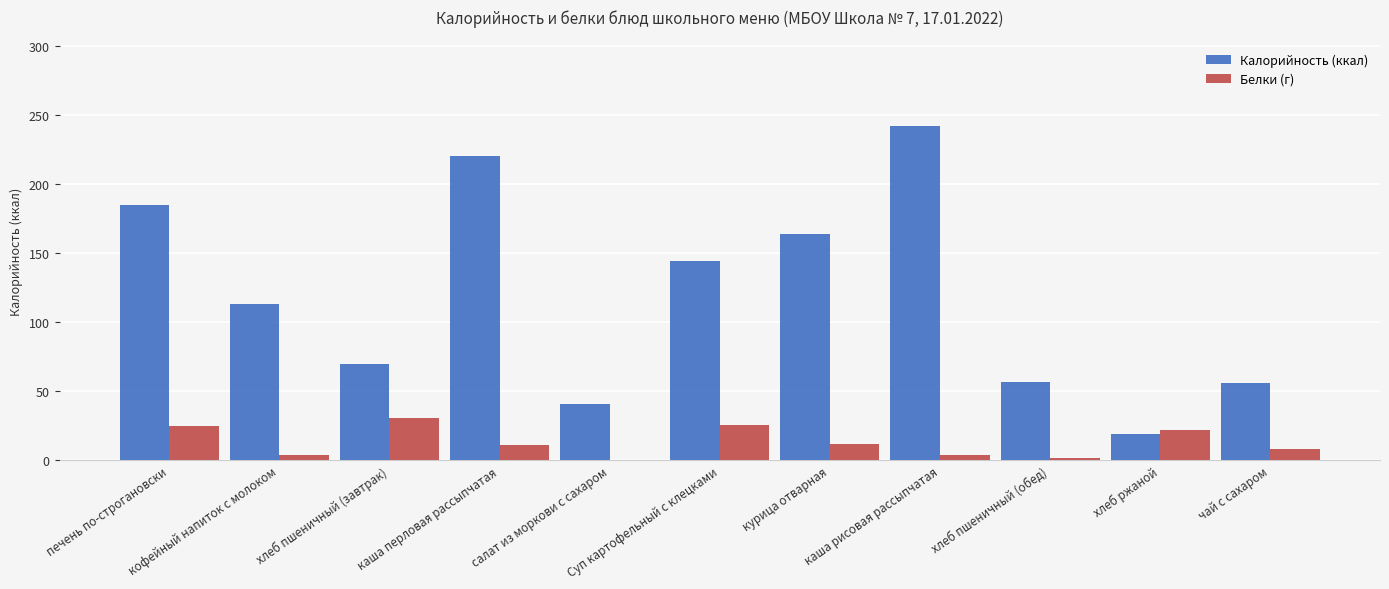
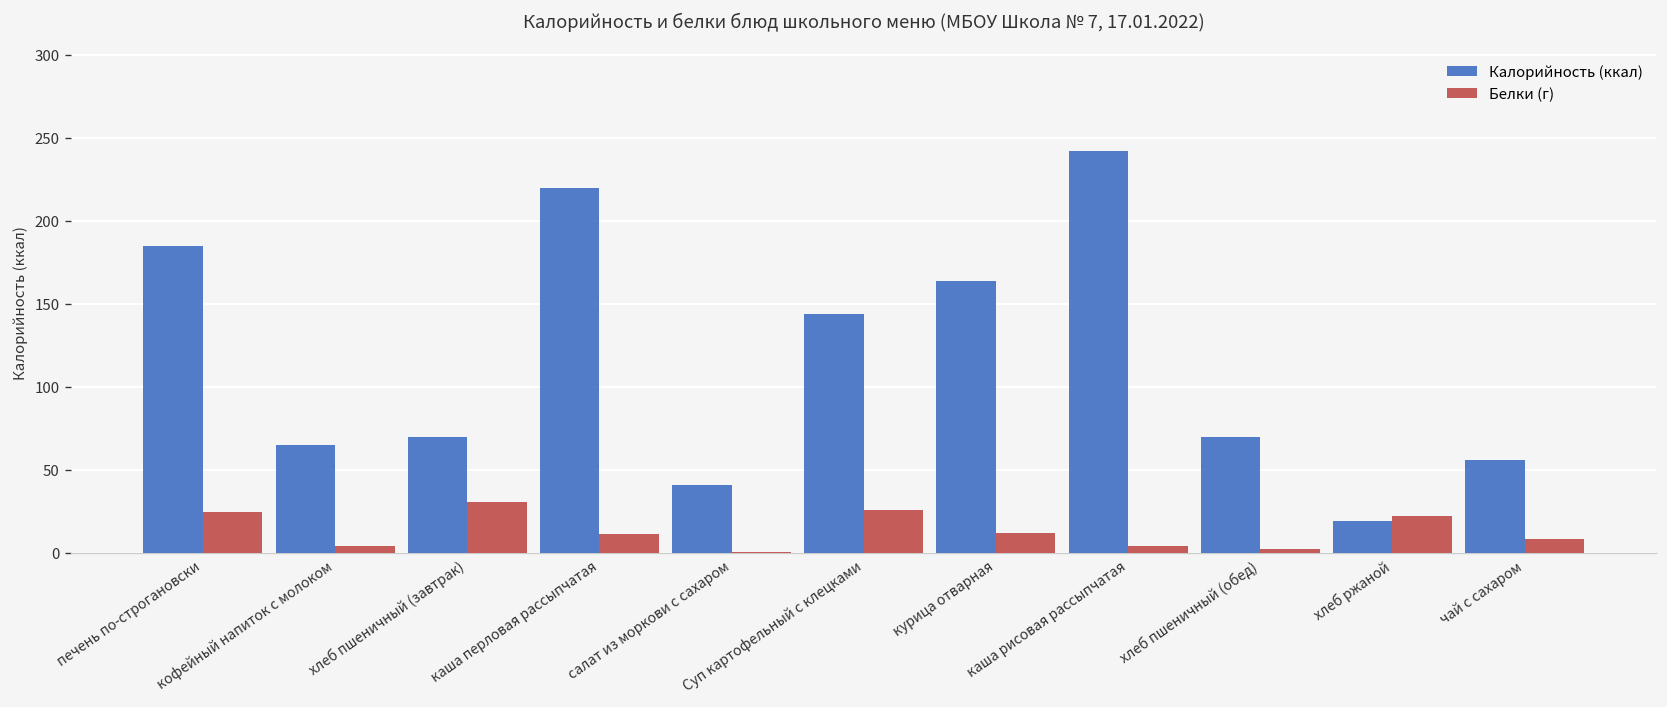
Калорийность (ккал), кофейный напиток с молоком: 113 -> 65
Калорийность (ккал), хлеб пшеничный (обед): 57 -> 70
